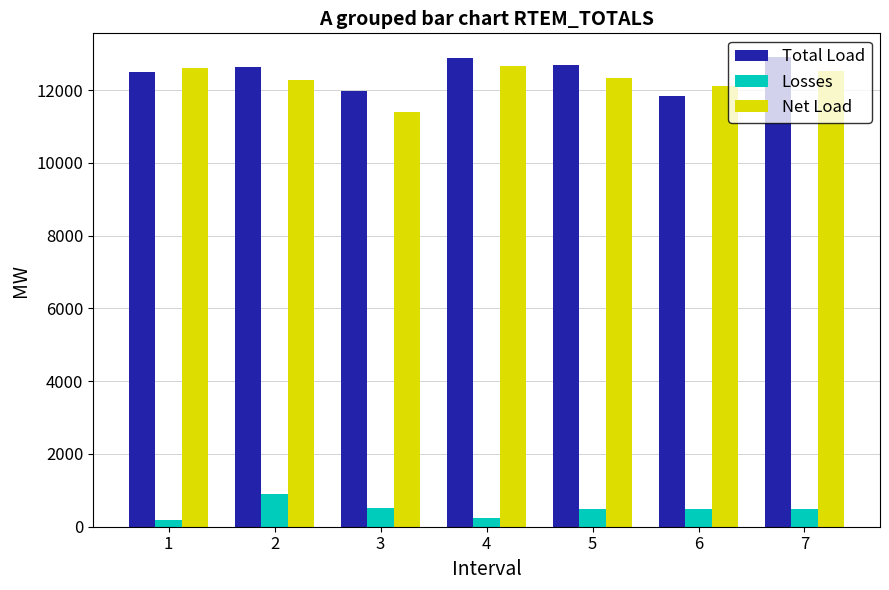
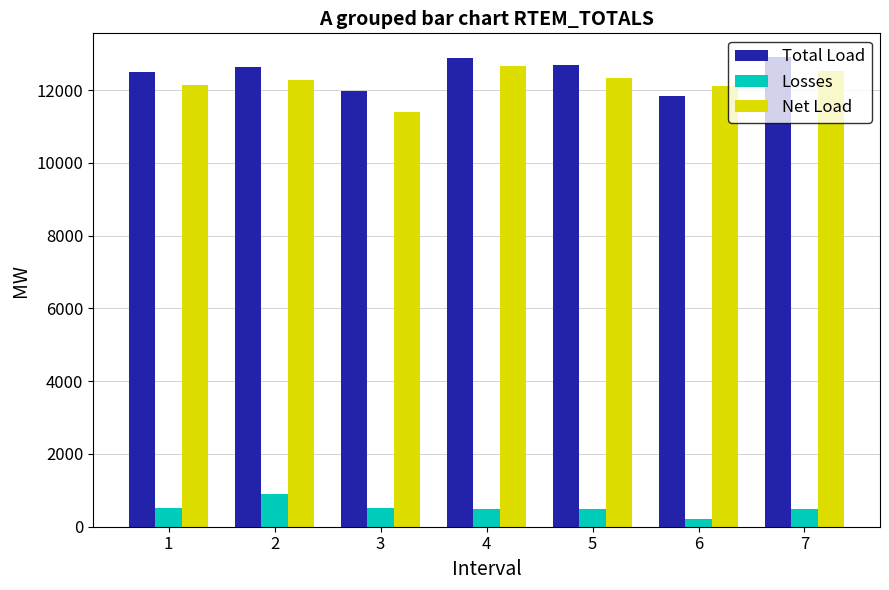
Losses, 1: 200 -> 500
Net Load, 1: 12600 -> 12100
Losses, 4: 200 -> 500
Losses, 6: 500 -> 200
